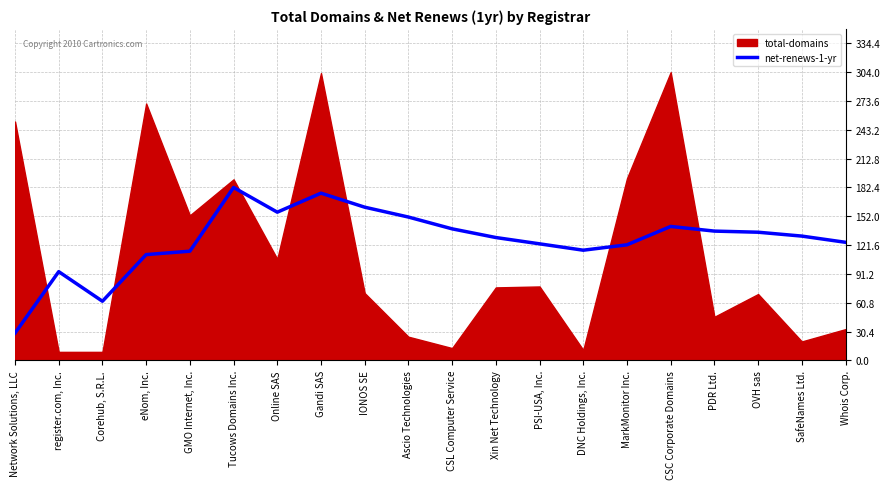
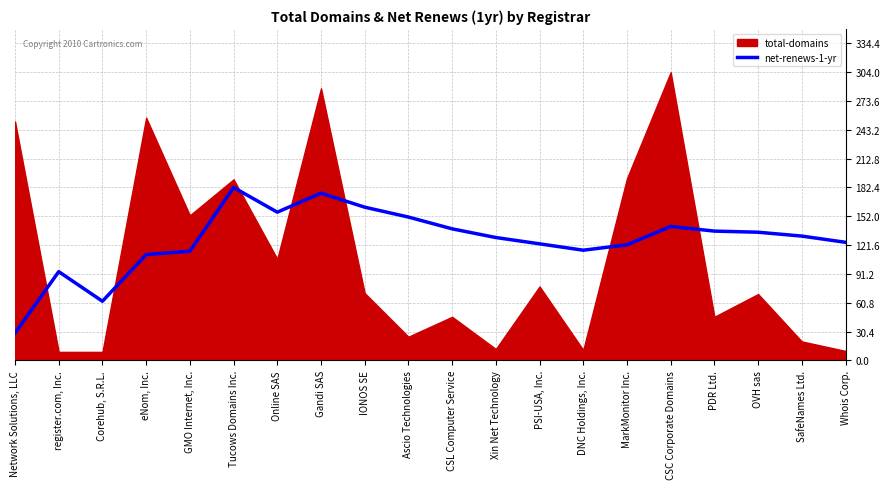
total-domains, eNom, Inc.: 270 -> 260
total-domains, Gandi SAS: 300 -> 290
total-domains, CSL Computer Service: 10 -> 50
total-domains, Xin Net Technology: 80 -> 10
total-domains, Whois Corp.: 30 -> 10
